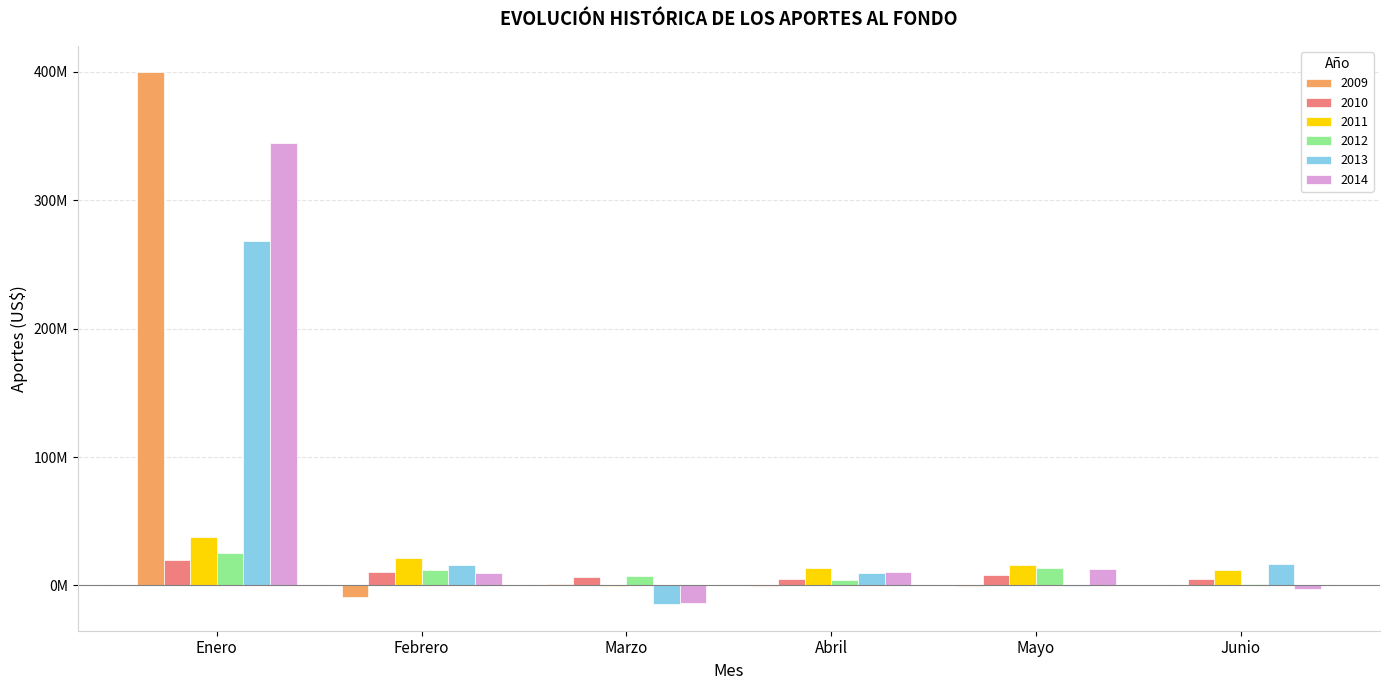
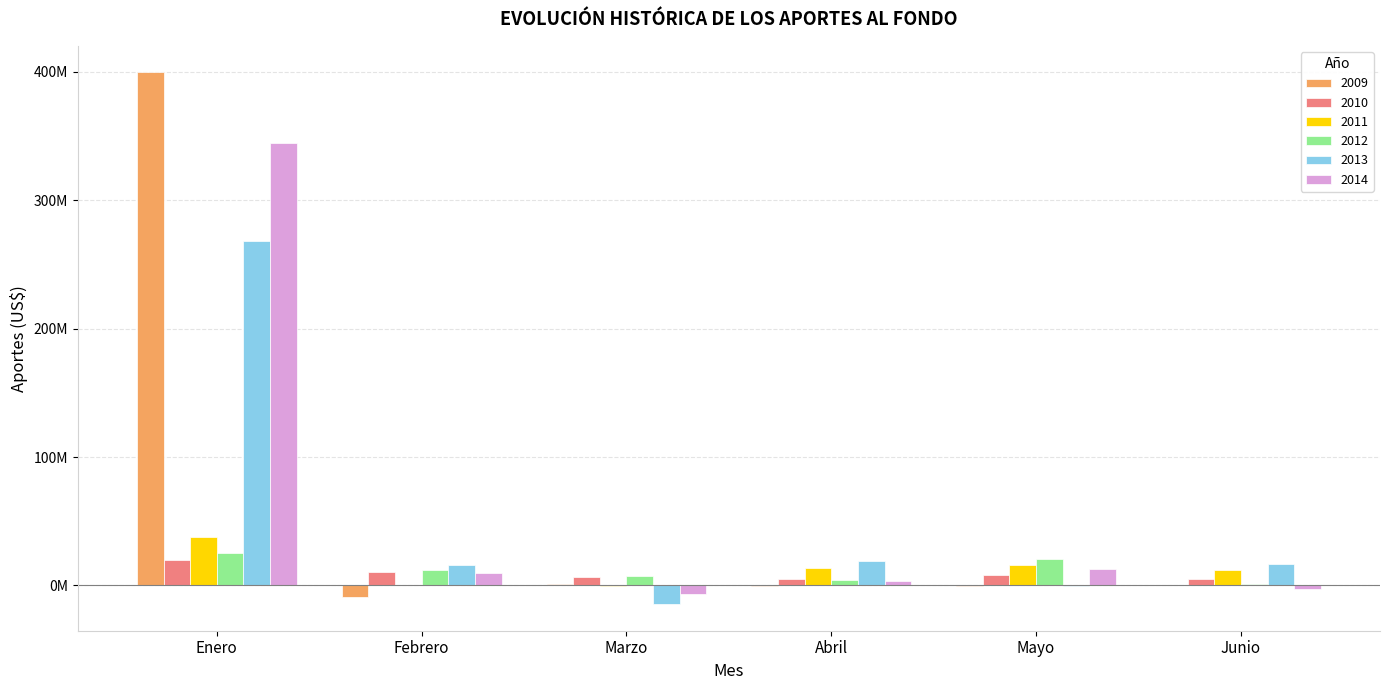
2011, Febrero: 21000000 -> 1000000
2014, Marzo: -14000000 -> -6000000
2013, Abril: 10000000 -> 19000000
2014, Abril: 10000000 -> 4000000
2012, Mayo: 13000000 -> 21000000
